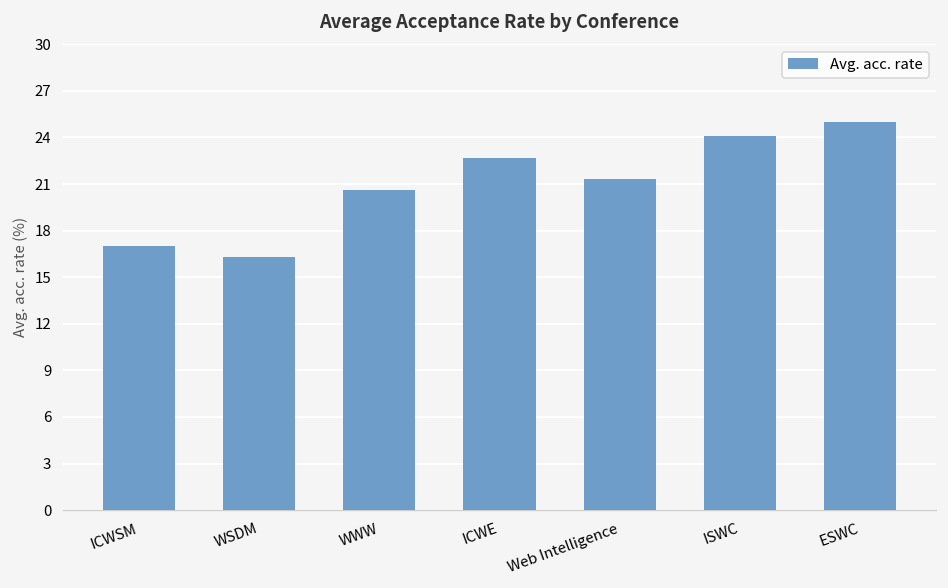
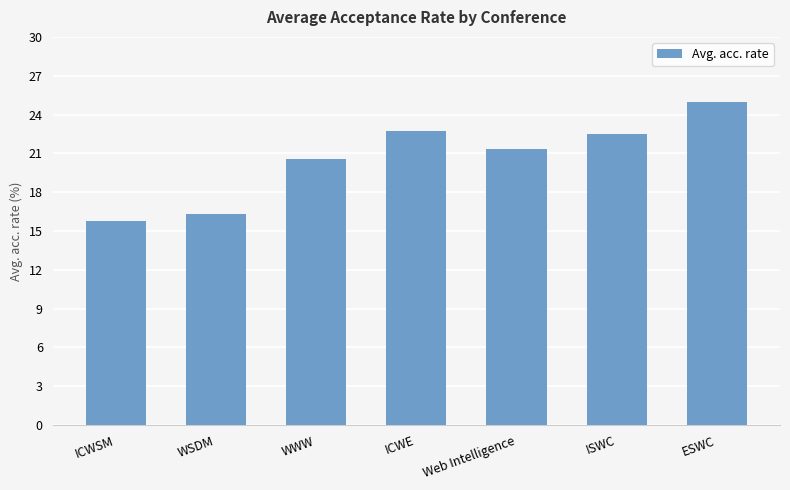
ICWSM: 17.0 -> 15.8
ISWC: 24.1 -> 22.5
